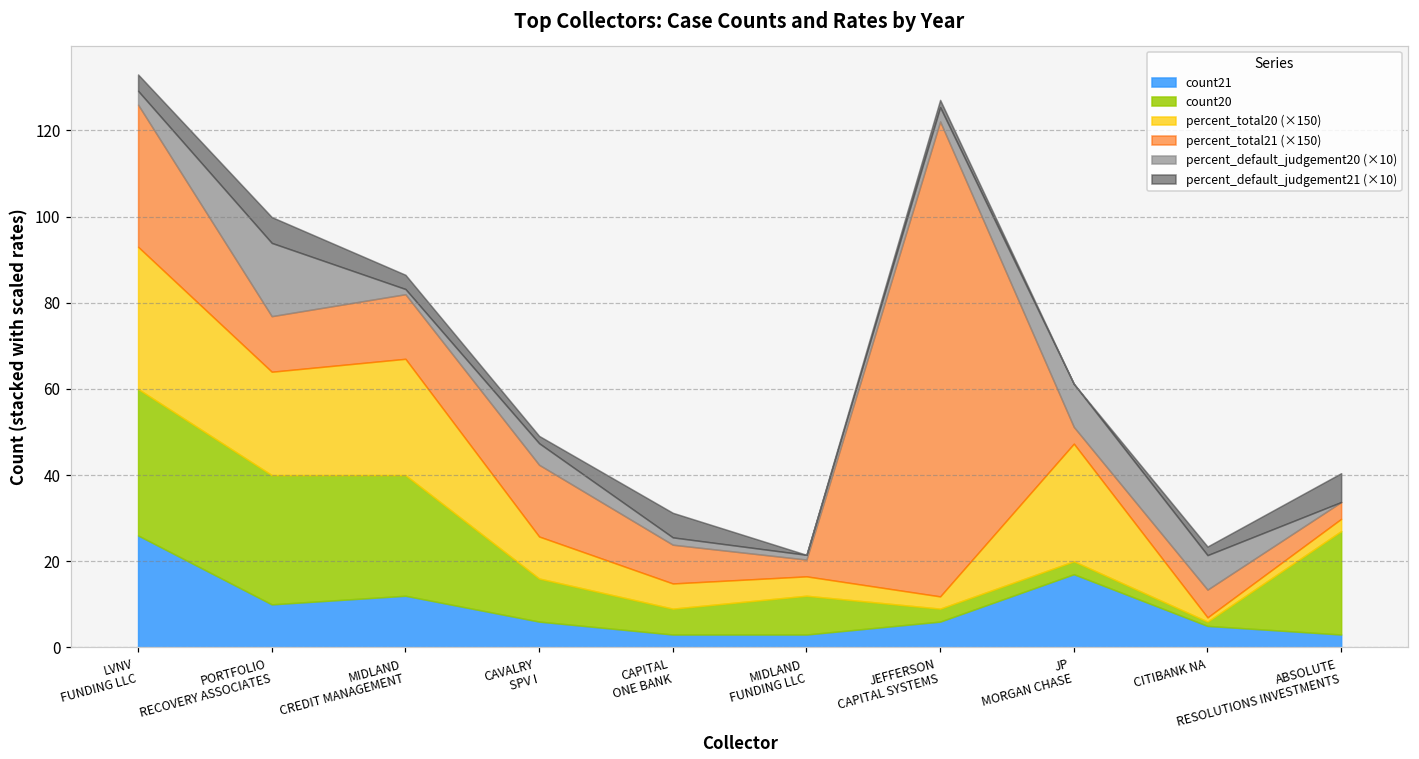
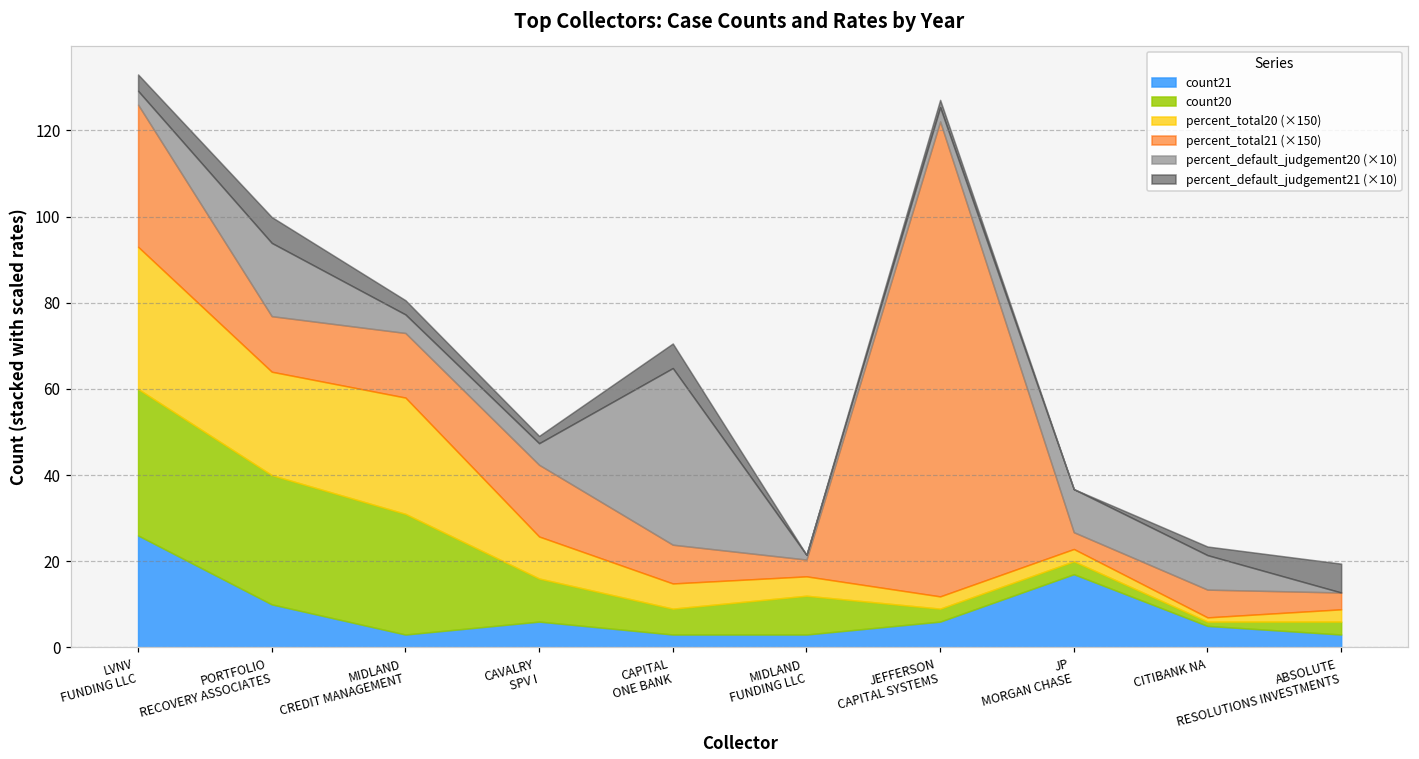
count21, MIDLAND CREDIT MANAGEMENT: 12 -> 3
percent_default_judgement20 (×10), MIDLAND CREDIT MANAGEMENT: 1 -> 4
percent_default_judgement20 (×10), CAPITAL ONE BANK: 2 -> 41
percent_total20 (×150), JP MORGAN CHASE: 27 -> 3
count20, ABSOLUTE RESOLUTIONS INVESTMENTS: 24 -> 3
